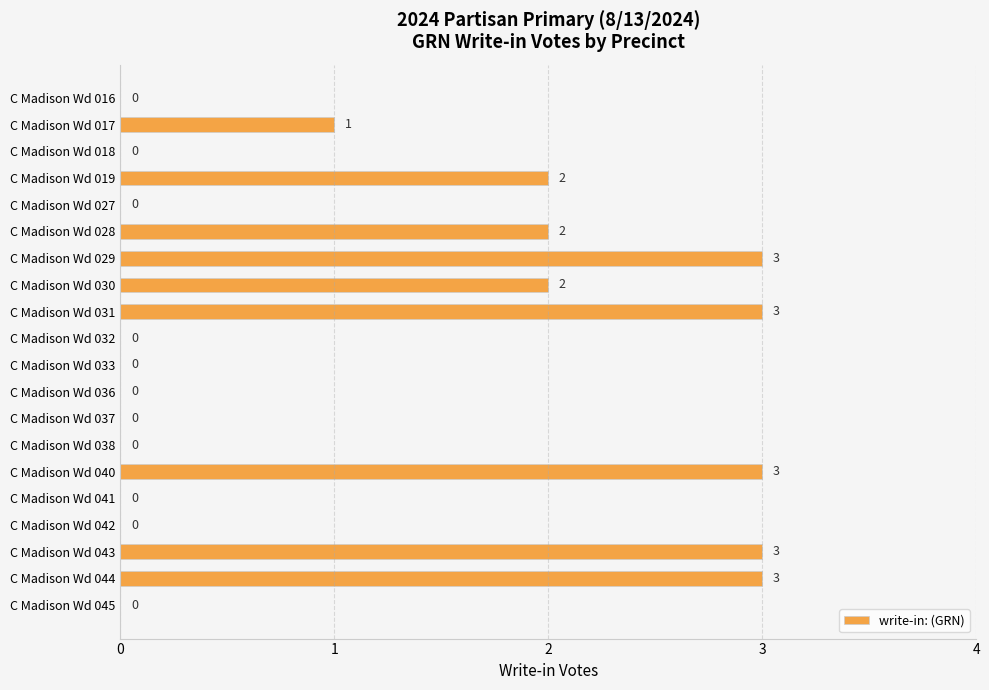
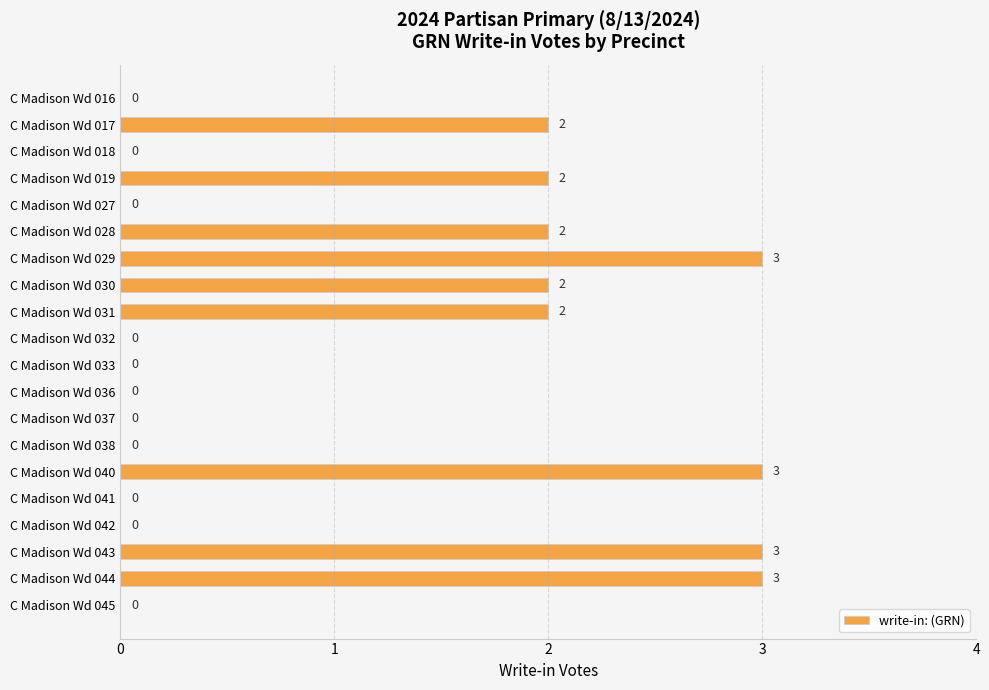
C Madison Wd 017: 1 -> 2
C Madison Wd 031: 3 -> 2
